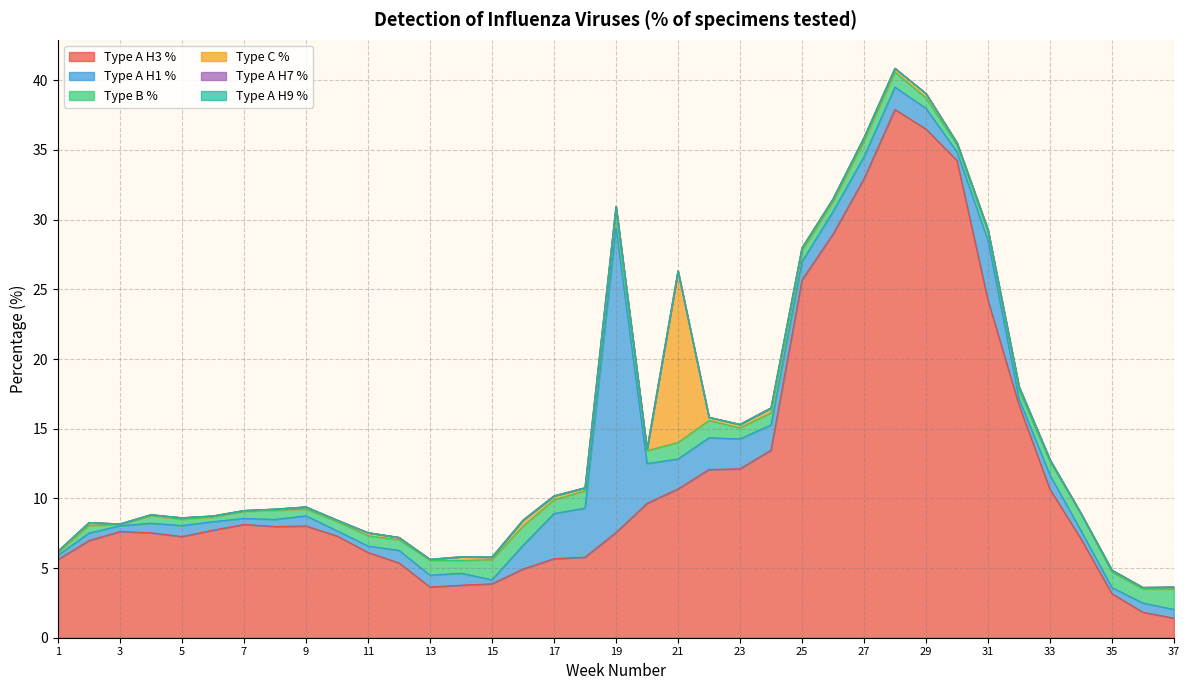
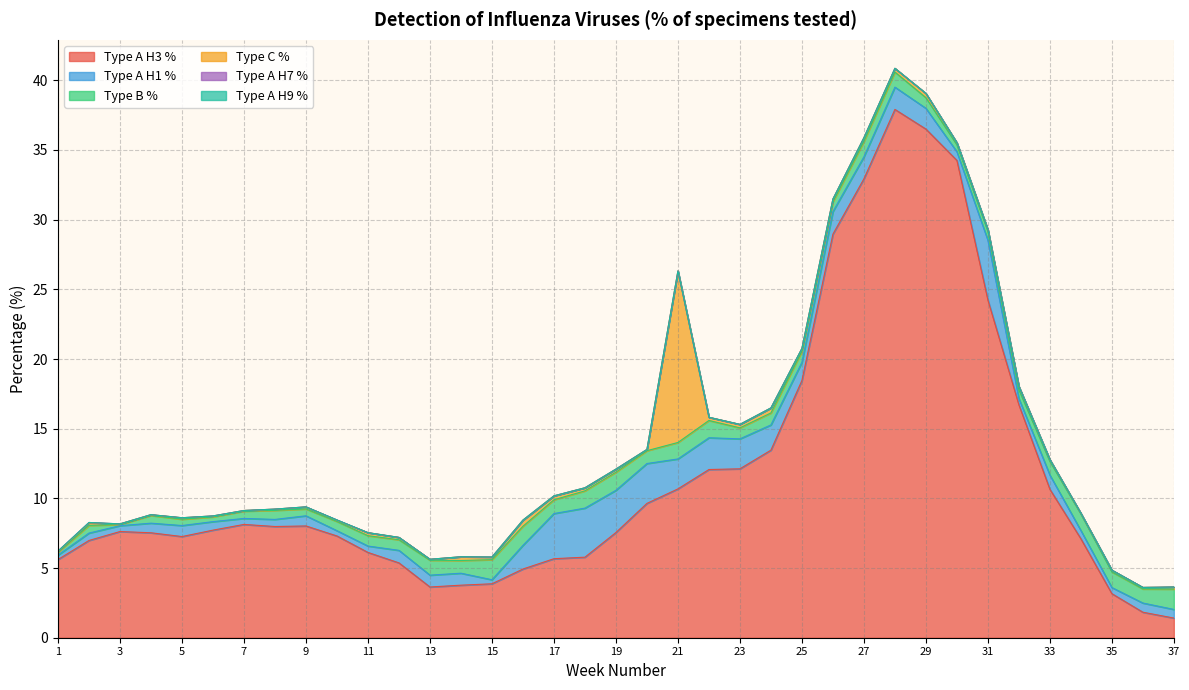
Type A H1 %, 19: 21.9 -> 3.0
Type A H3 %, 25: 25.7 -> 18.5
